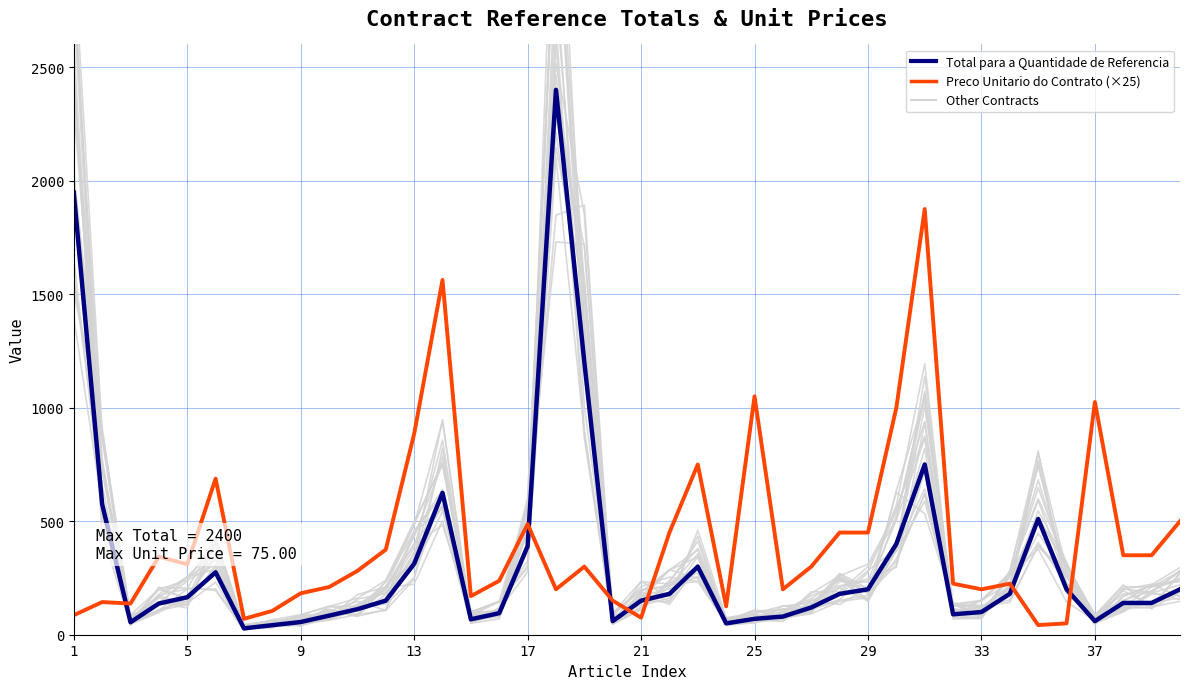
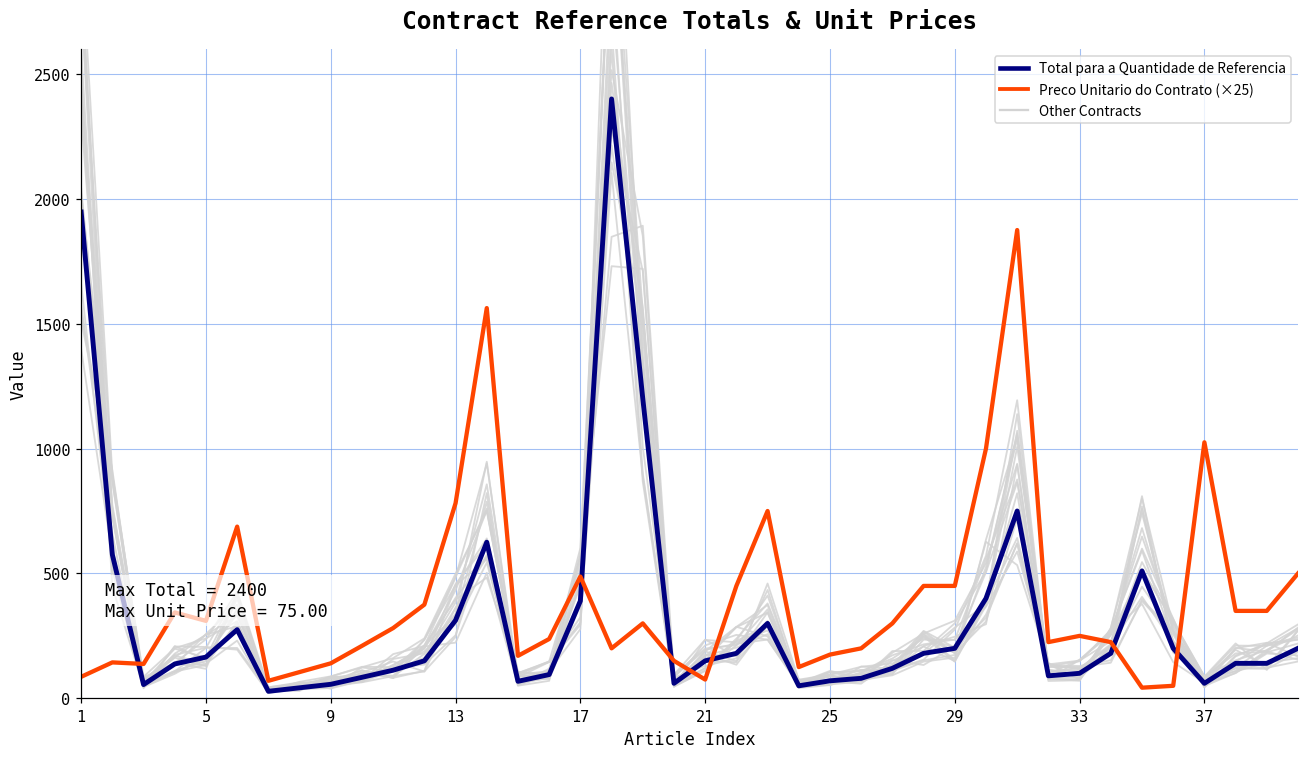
Preco Unitario do Contrato (×25), 9: 180 -> 140
Preco Unitario do Contrato (×25), 13: 880 -> 780
Preco Unitario do Contrato (×25), 25: 1050 -> 180
Preco Unitario do Contrato (×25), 33: 200 -> 250
